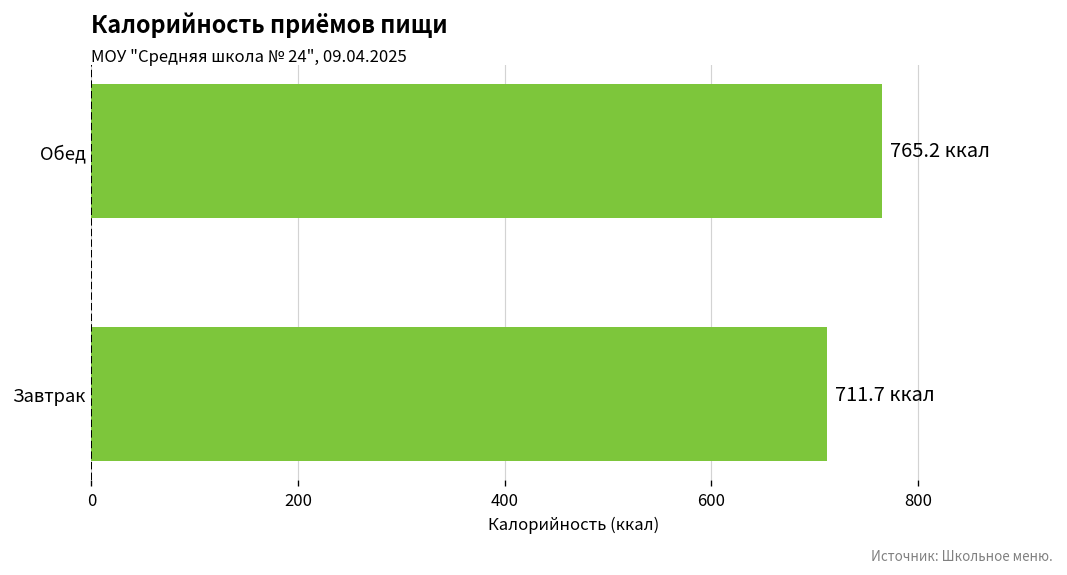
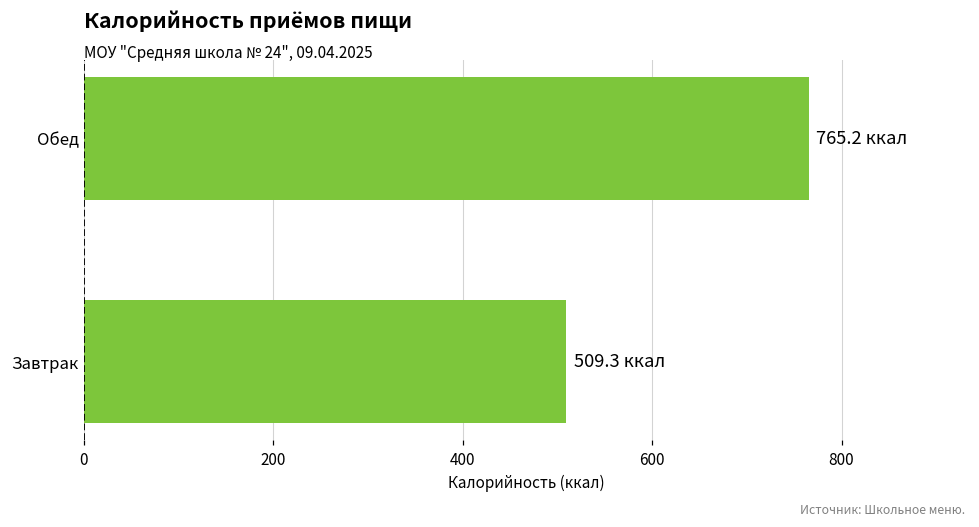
Завтрак: 711.7 -> 509.3
